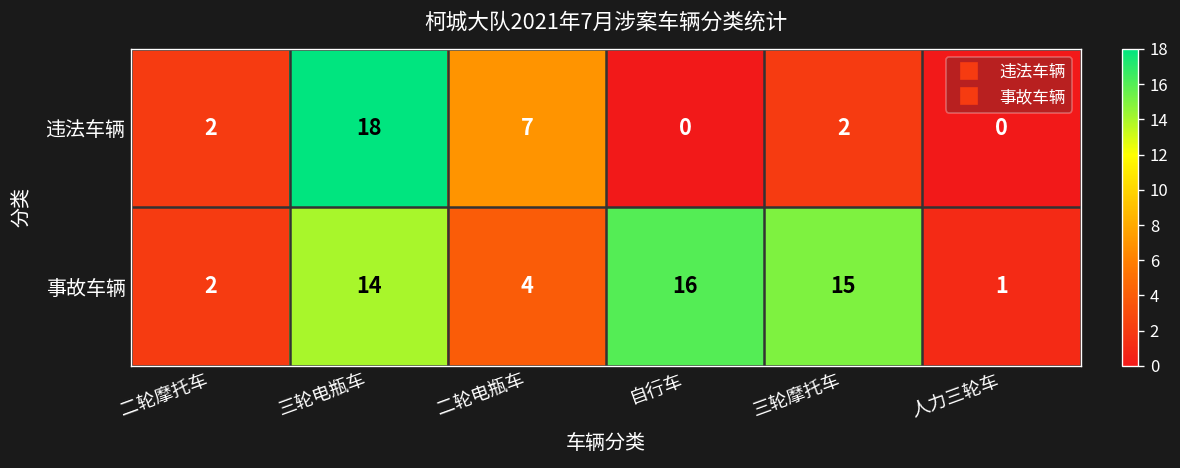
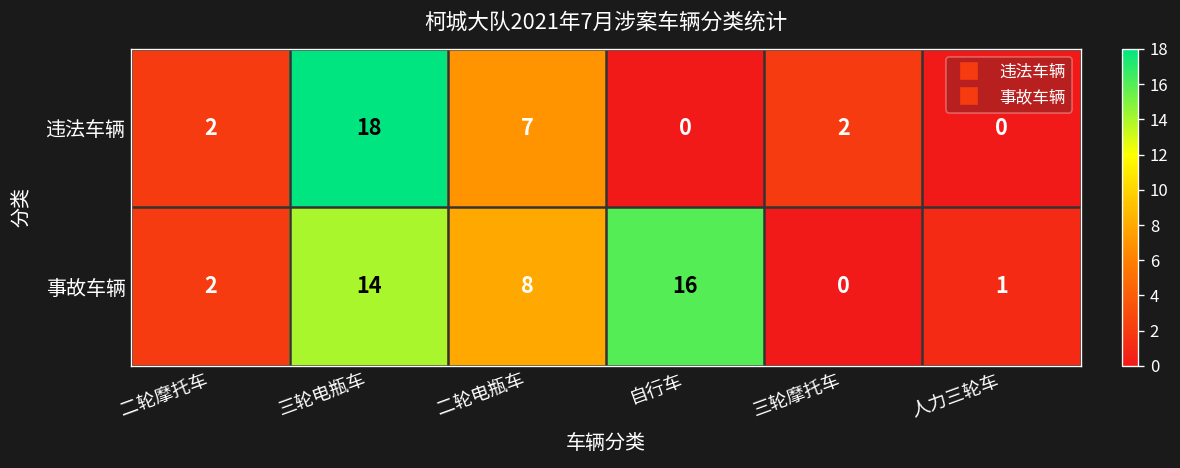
事故车辆, 二轮电瓶车: 4 -> 8
事故车辆, 三轮摩托车: 15 -> 0
